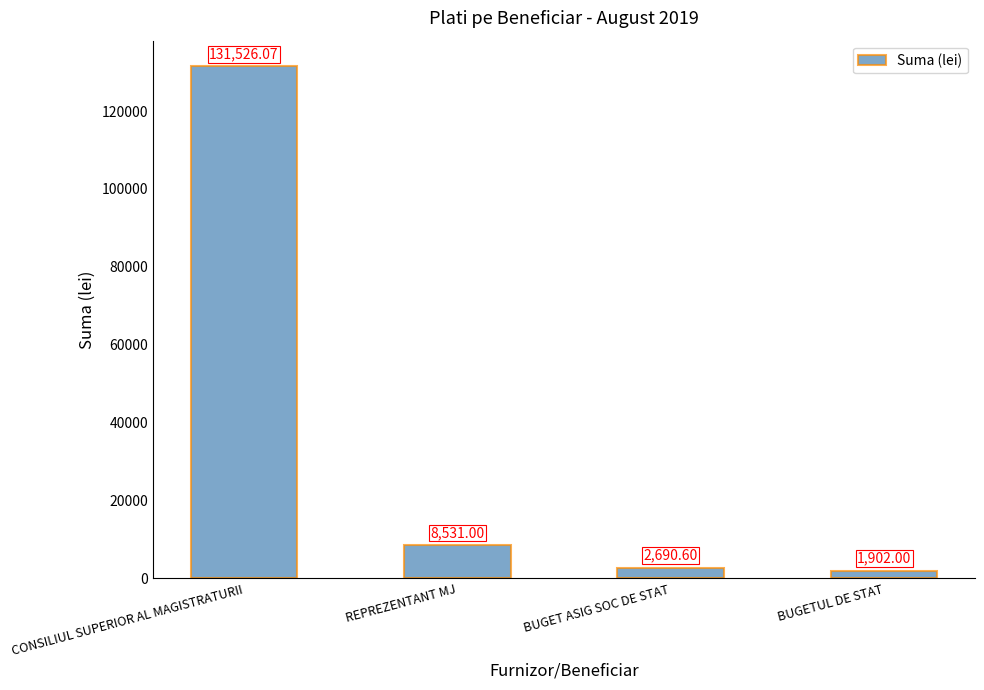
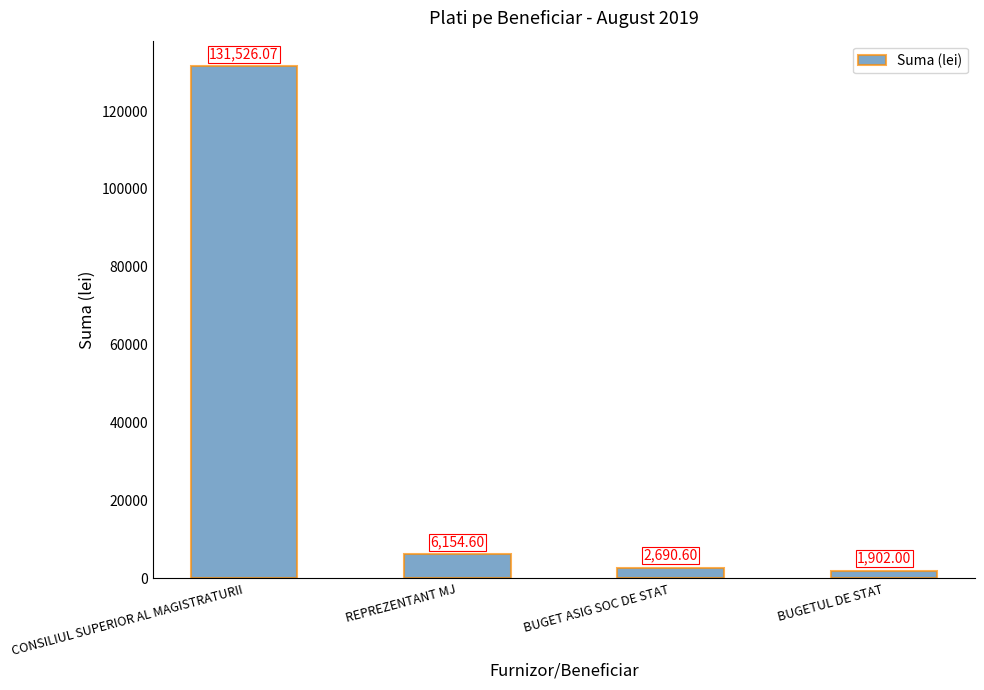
REPREZENTANT MJ: 8,531.00 -> 6,154.60
